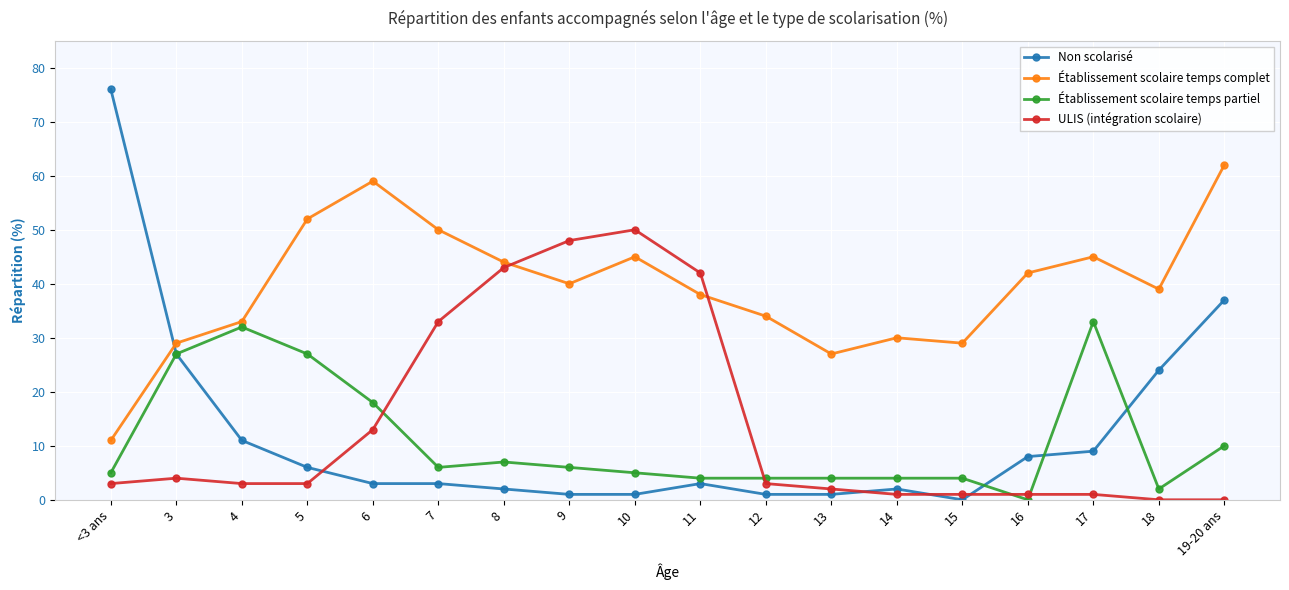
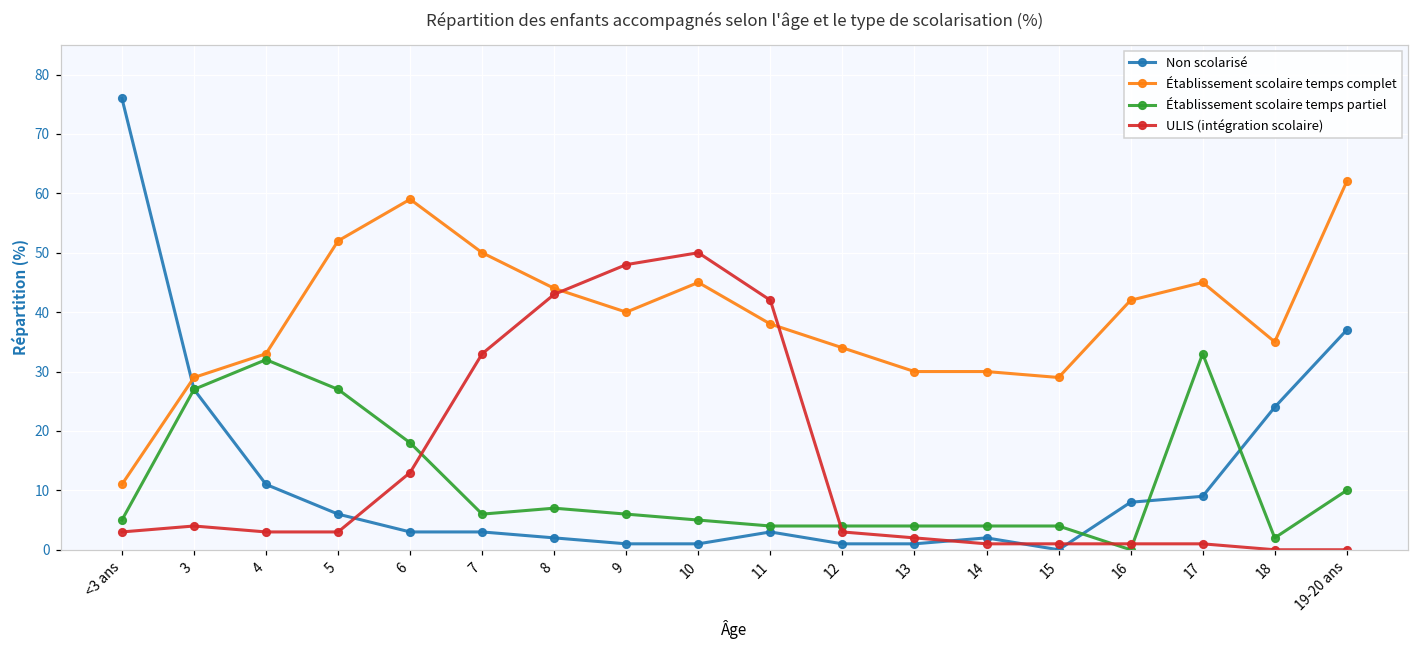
Établissement scolaire temps complet, 13: 27 -> 30
Établissement scolaire temps complet, 18: 39 -> 35
